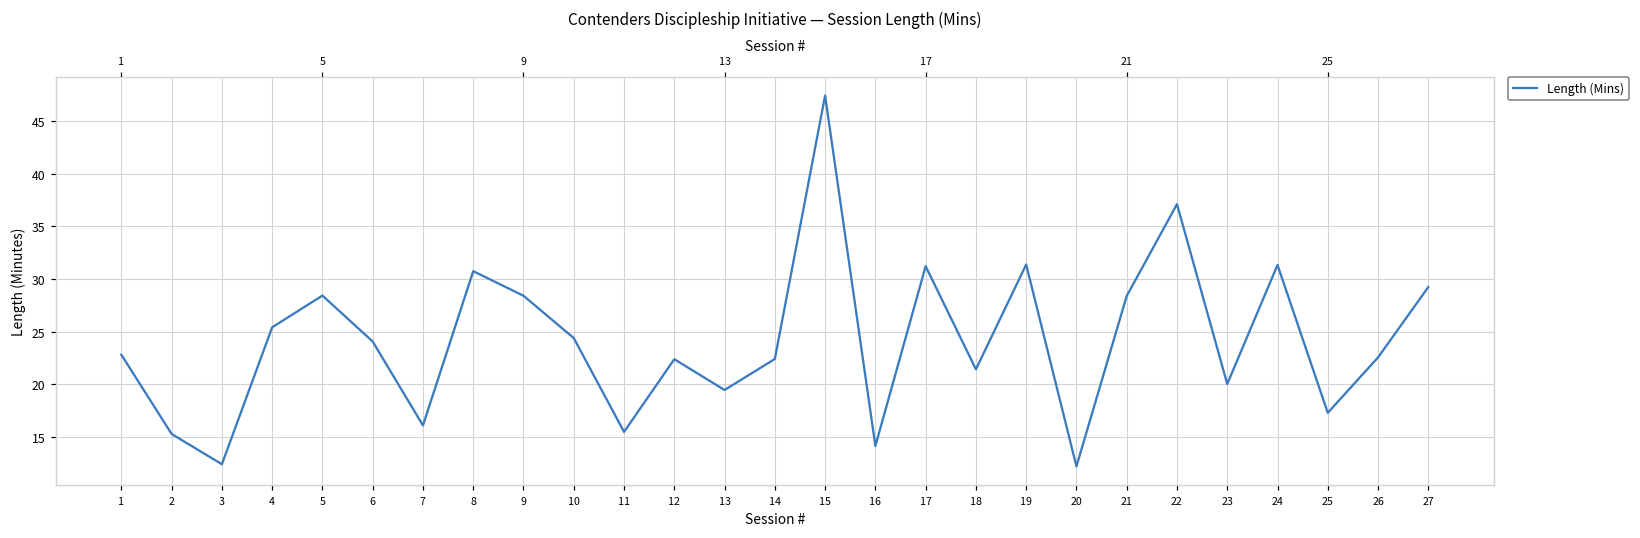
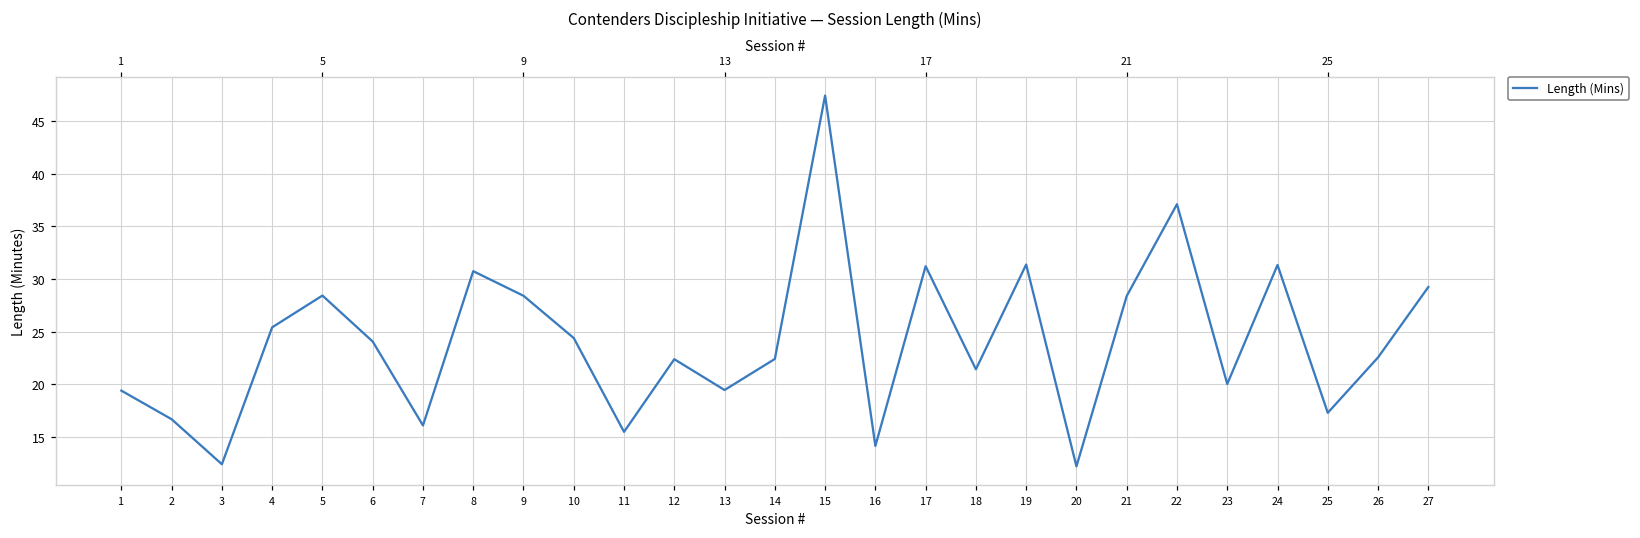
1: 23 -> 19
2: 15 -> 17
